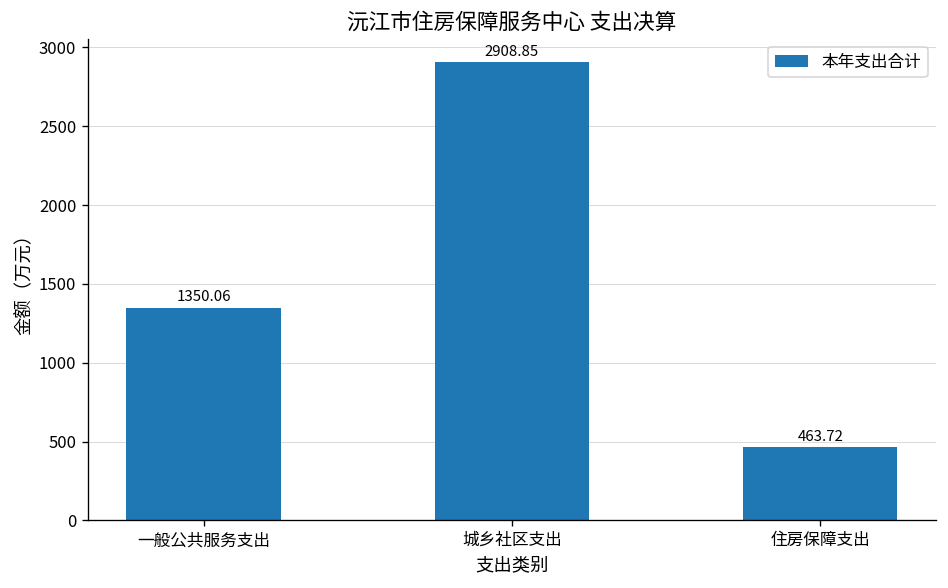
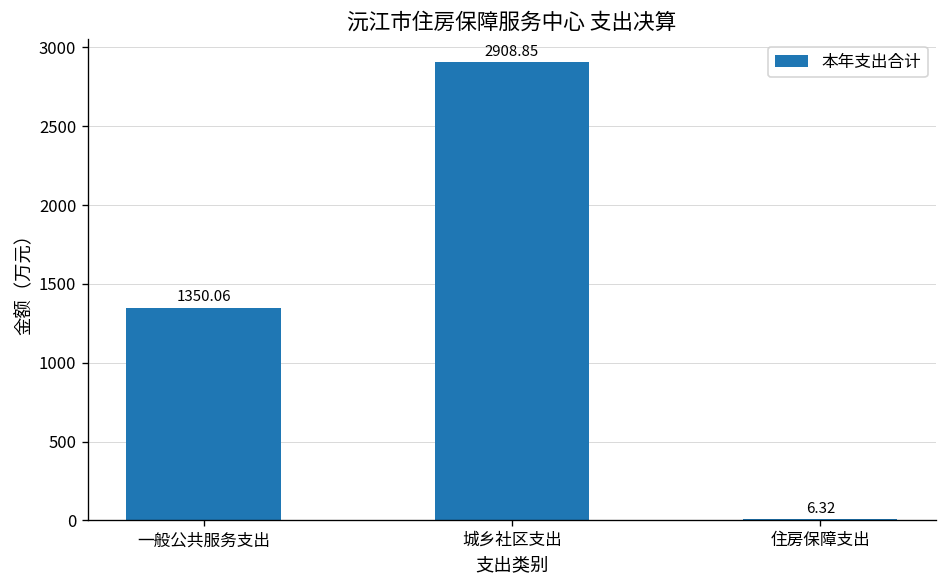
住房保障支出: 463.72 -> 6.32
